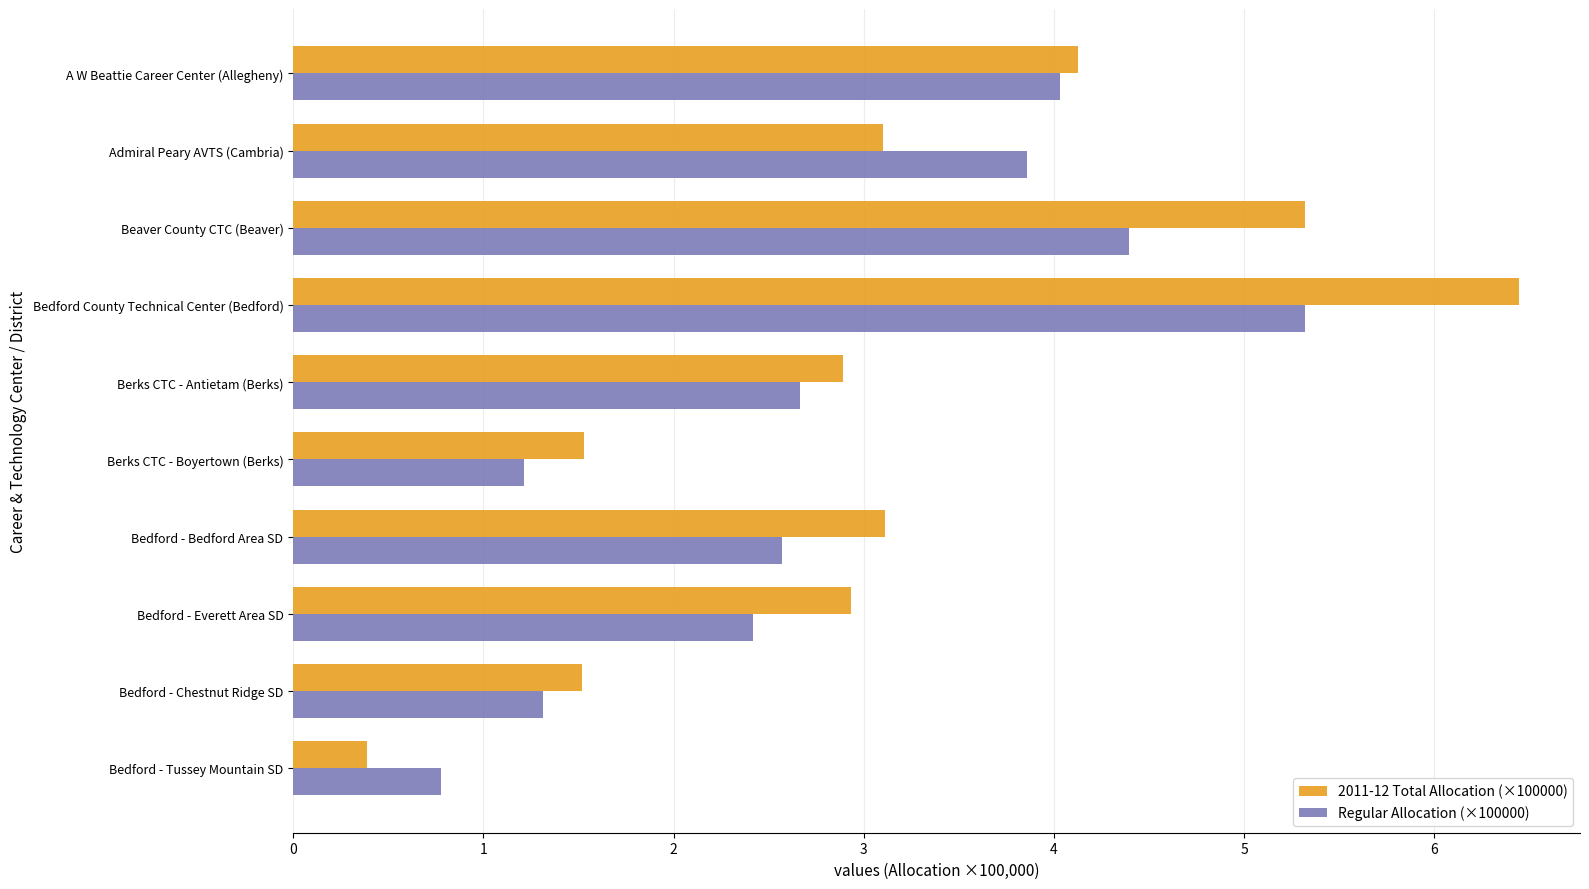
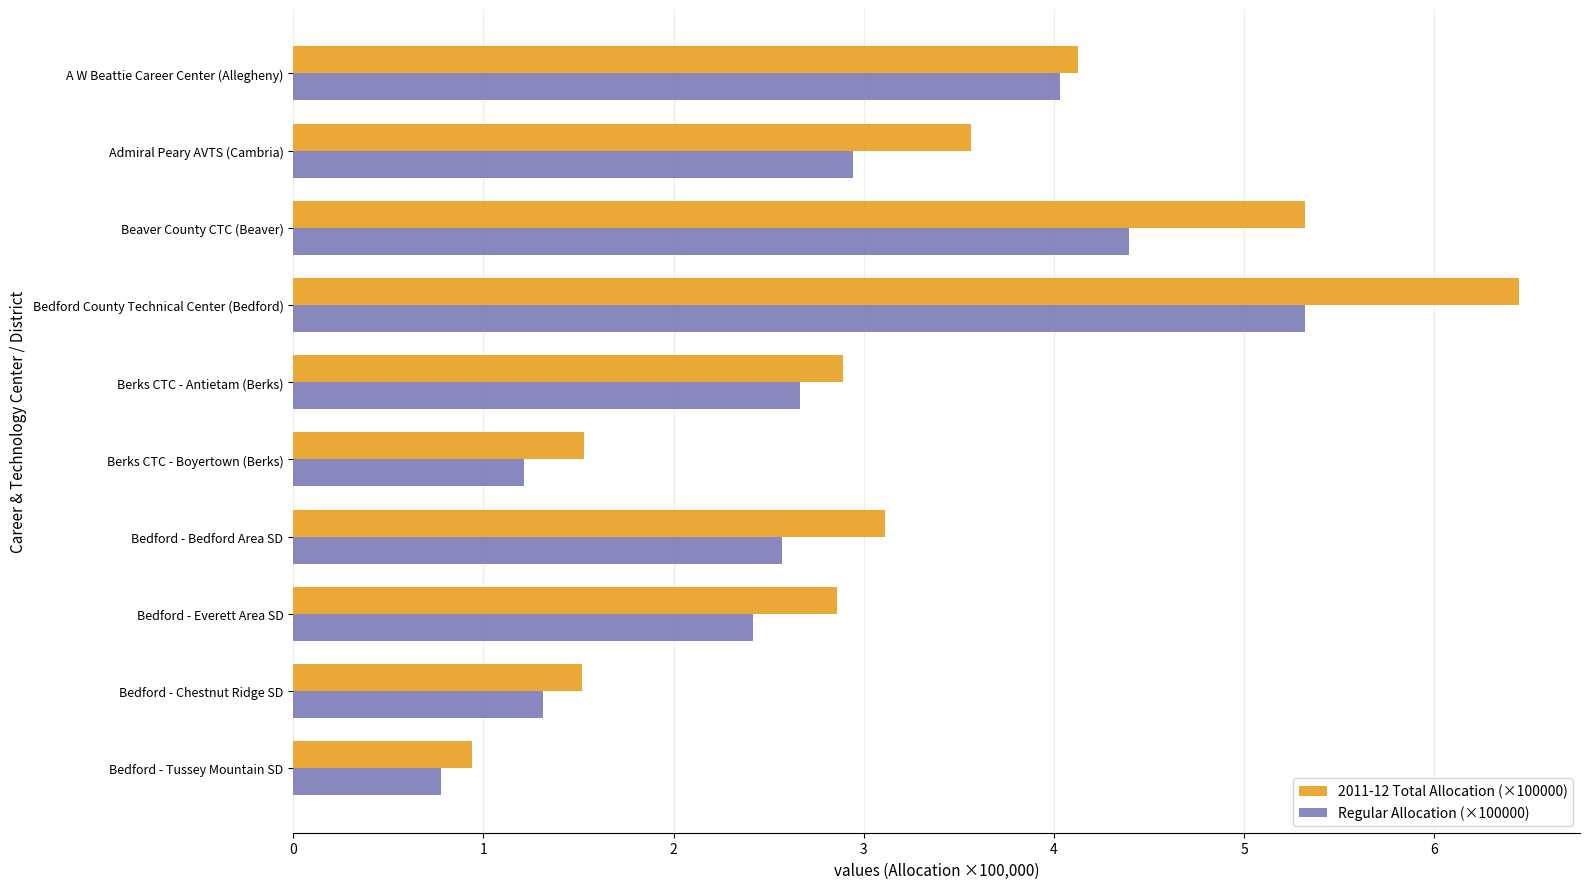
2011-12 Total Allocation (×100000), Admiral Peary AVTS (Cambria): 3.10 -> 3.56
Regular Allocation (×100000), Admiral Peary AVTS (Cambria): 3.86 -> 2.94
2011-12 Total Allocation (×100000), Bedford - Everett Area SD: 2.93 -> 2.86
2011-12 Total Allocation (×100000), Bedford - Tussey Mountain SD: 0.39 -> 0.94
